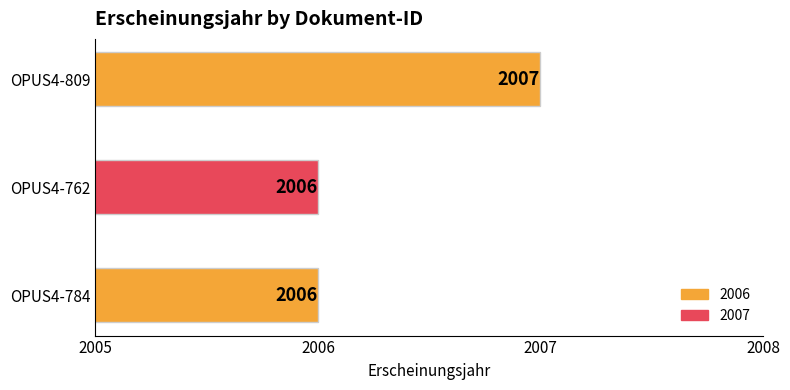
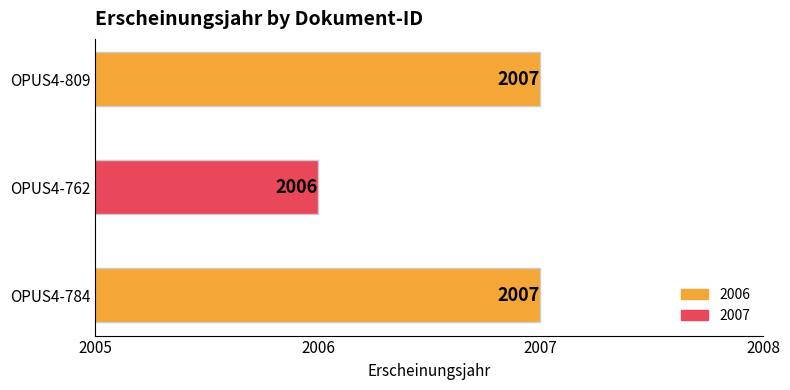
OPUS4-784: 2006 -> 2007
